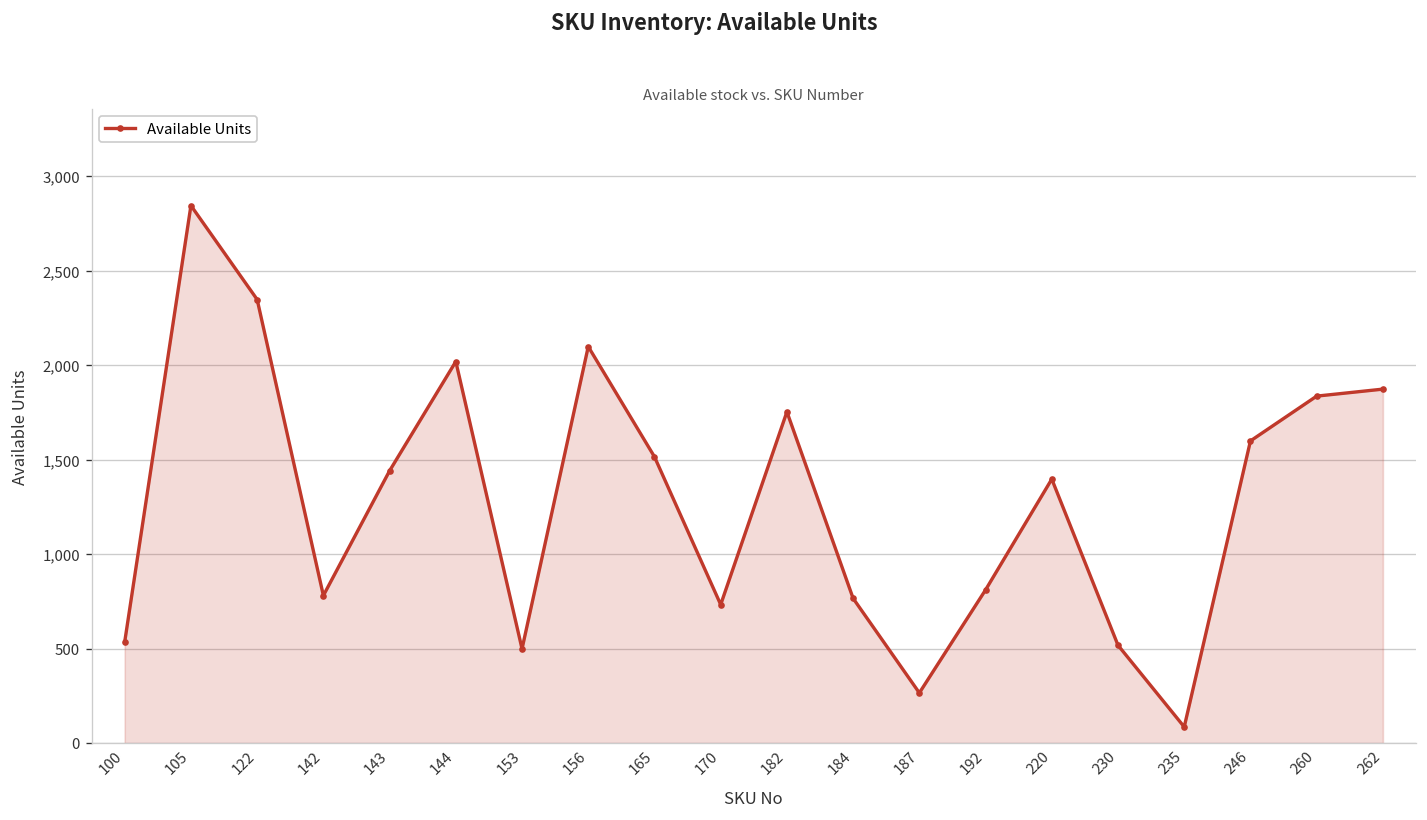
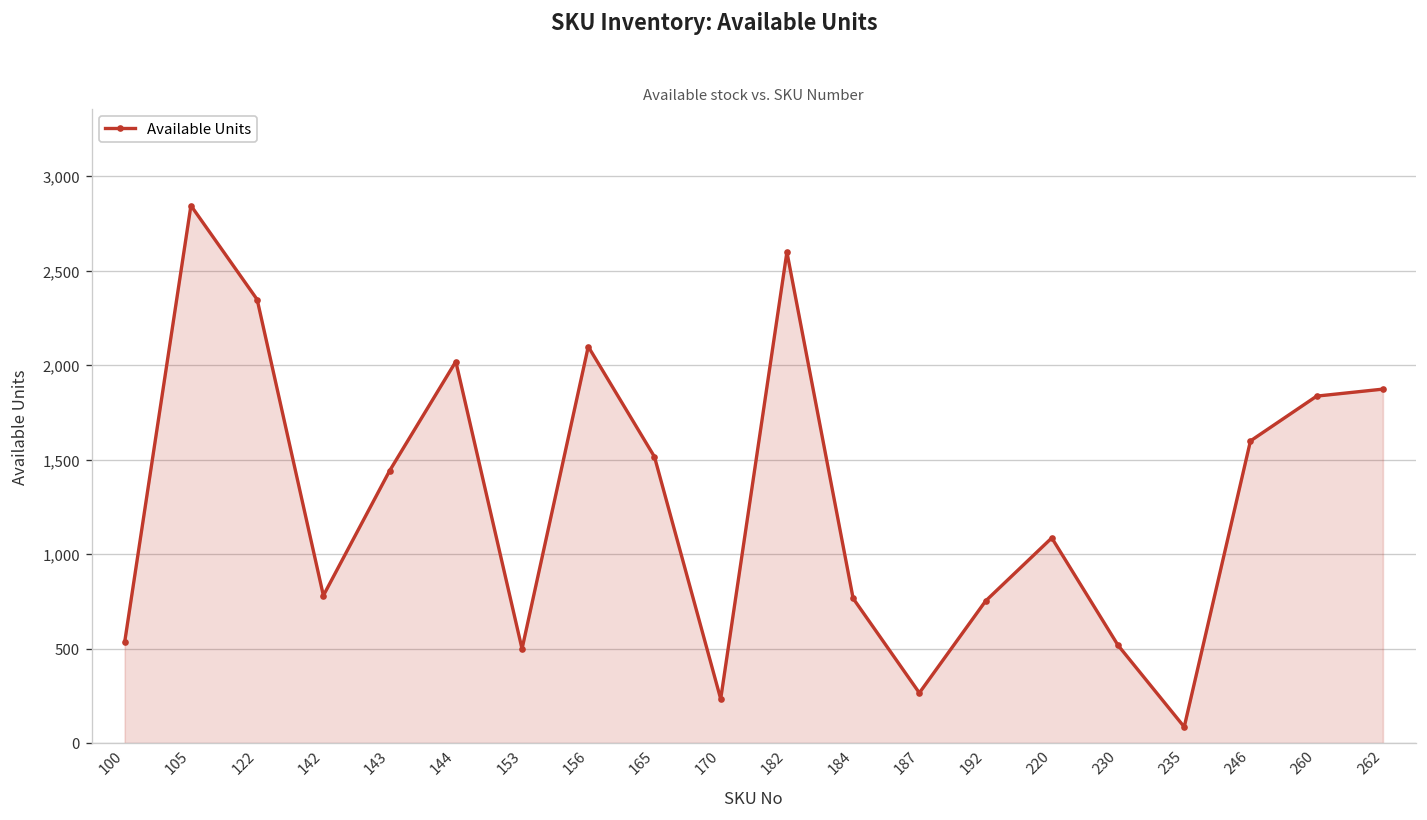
170: 730 -> 230
182: 1,750 -> 2,600
192: 810 -> 750
220: 1,400 -> 1,090
